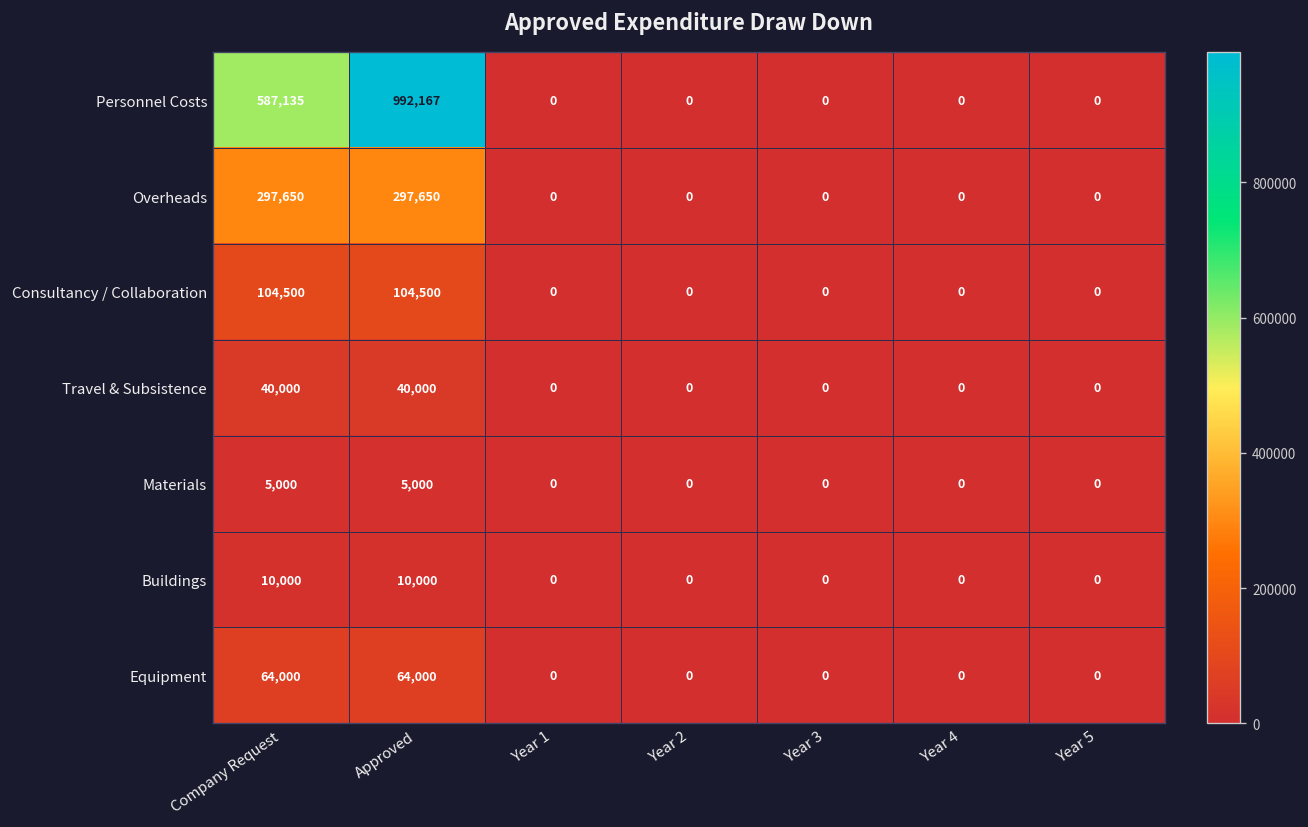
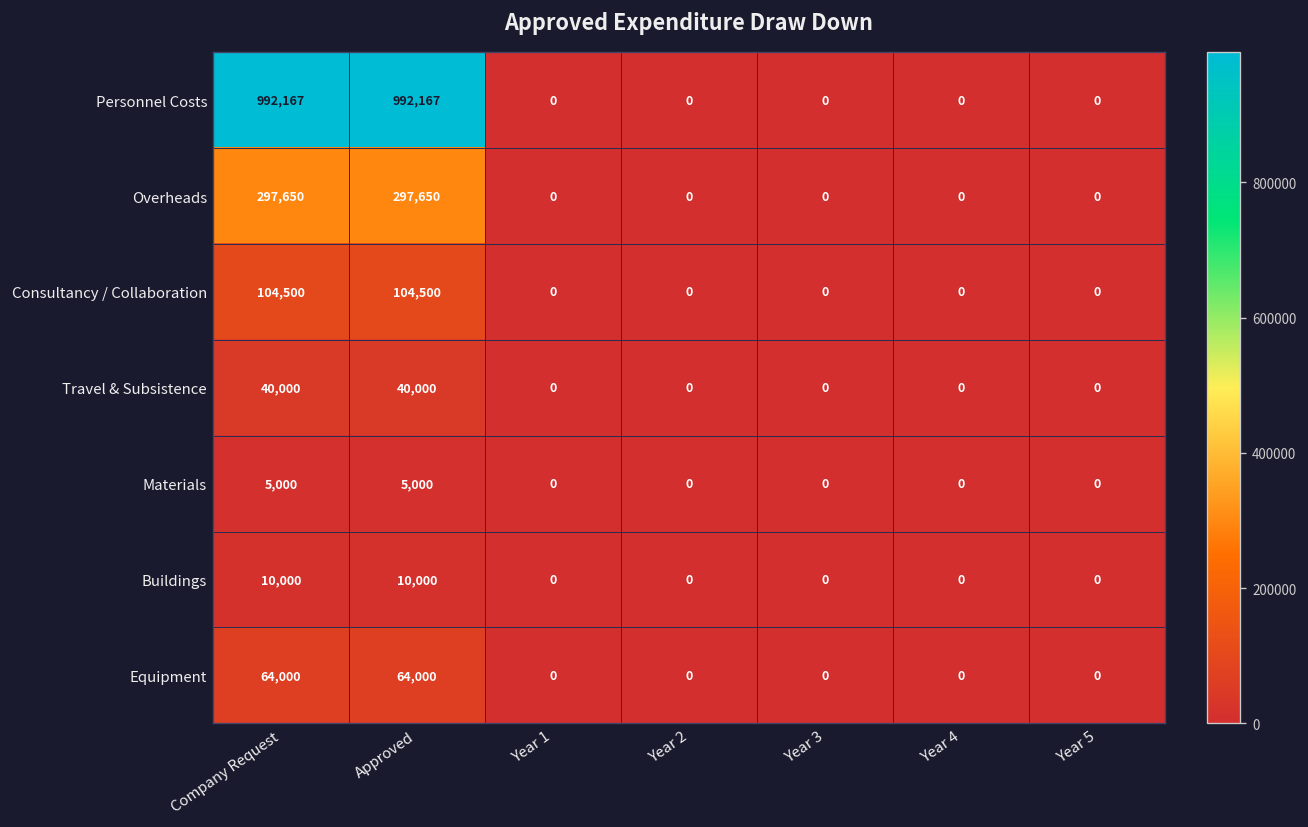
Personnel Costs, Company Request: 587,135 -> 992,167
